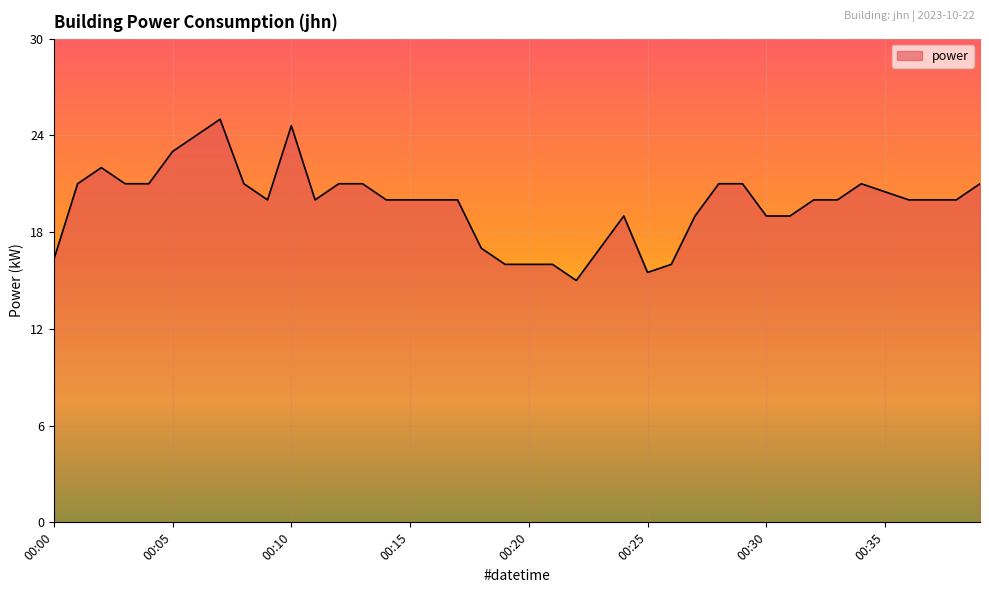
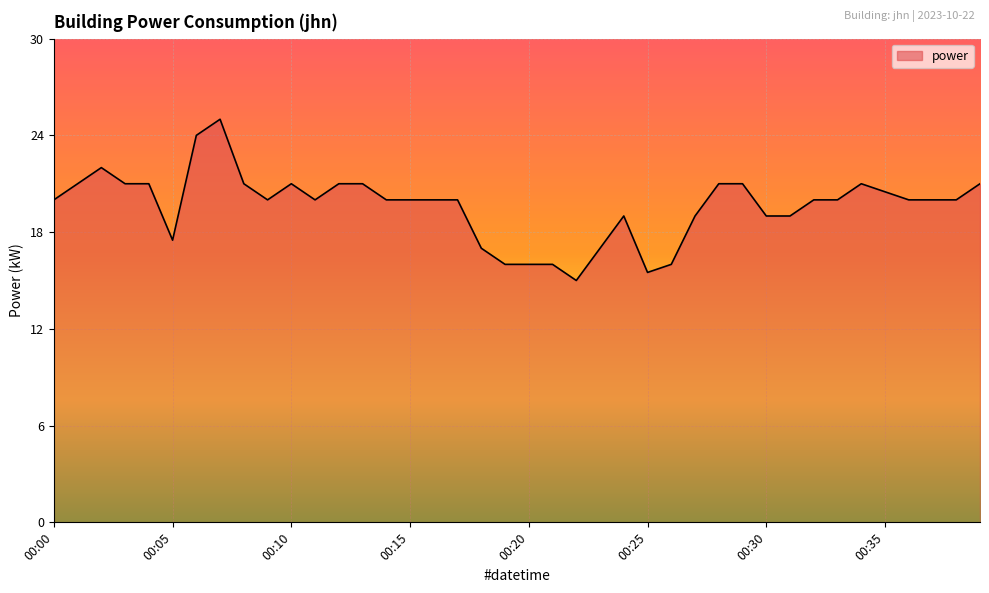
00:00: 16.3 -> 20.0
00:05: 23.0 -> 17.5
00:10: 24.6 -> 21.0
